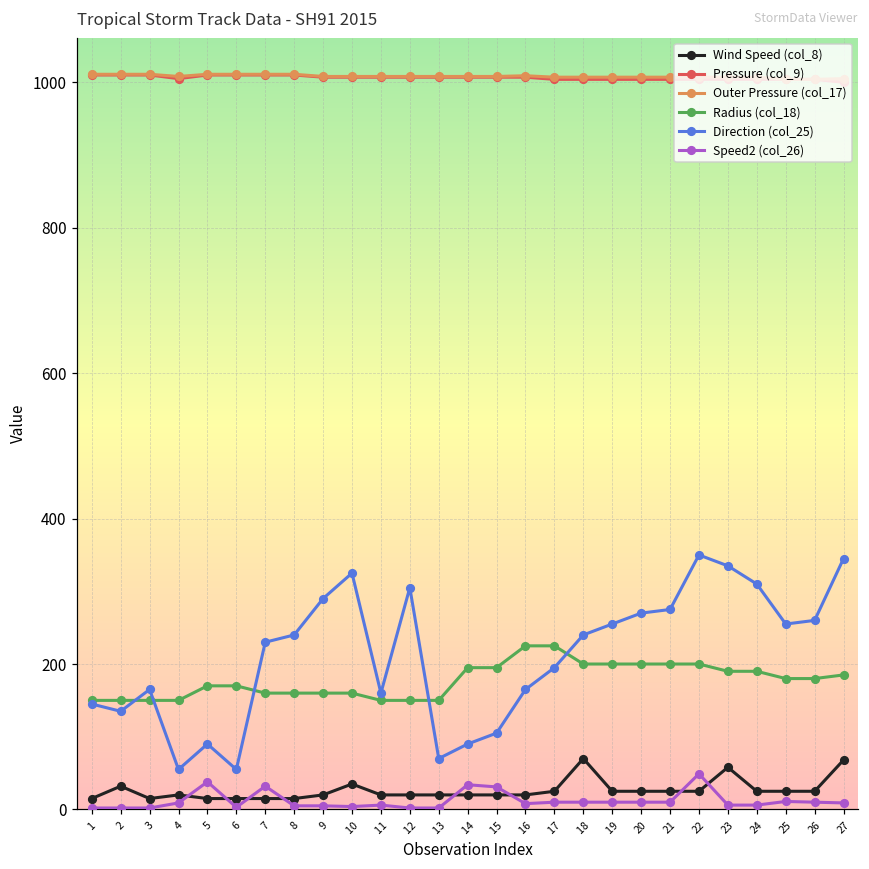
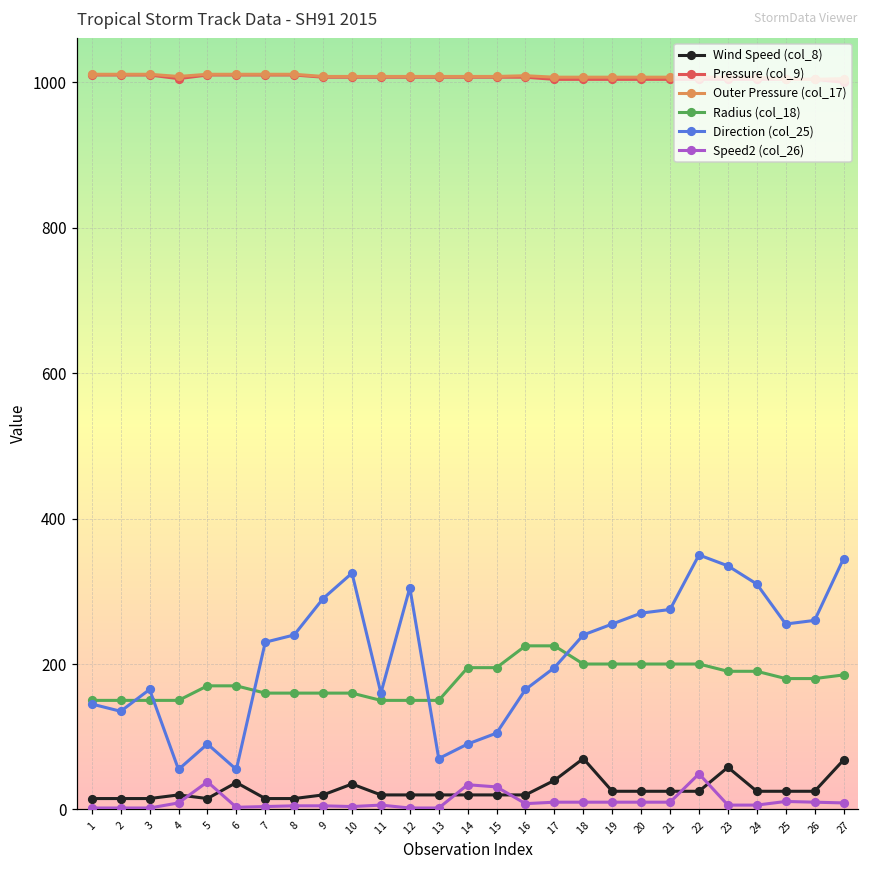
Wind Speed (col_8), 2: 30 -> 20
Wind Speed (col_8), 6: 20 -> 40
Speed2 (col_26), 7: 30 -> 0
Wind Speed (col_8), 17: 30 -> 40
